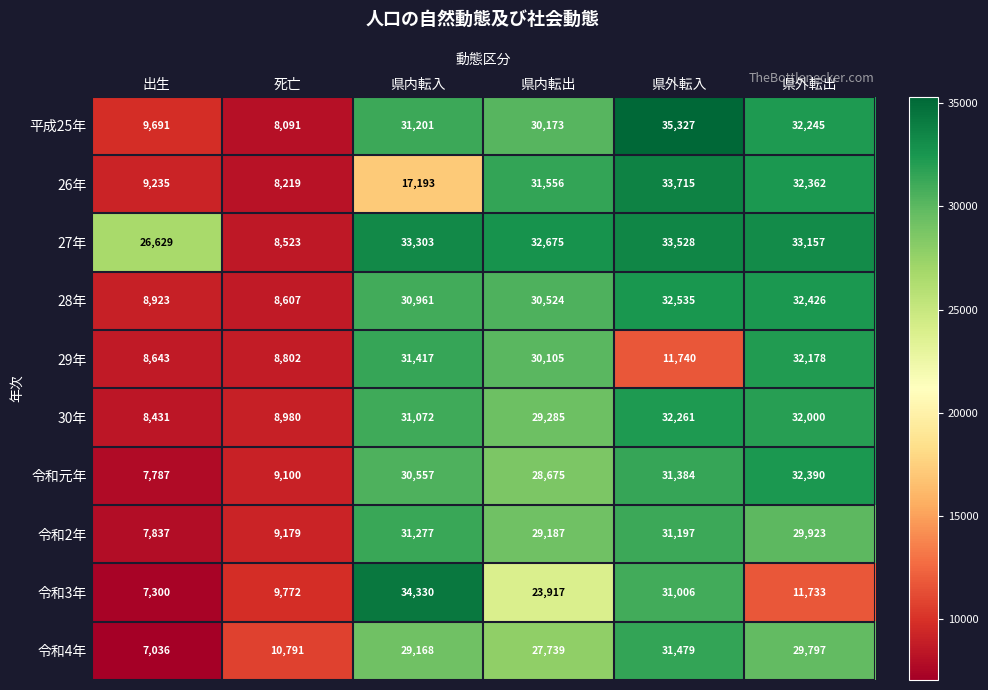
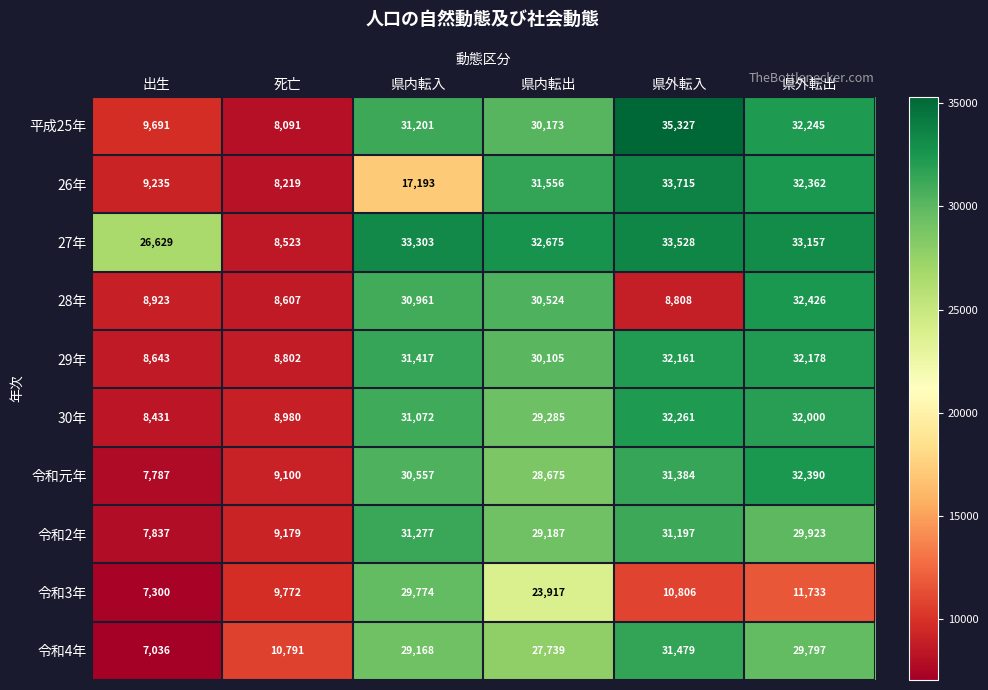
28年, 県外転入: 32,535 -> 8,808
29年, 県外転入: 11,740 -> 32,161
令和3年, 県内転入: 34,330 -> 29,774
令和3年, 県外転入: 31,006 -> 10,806
